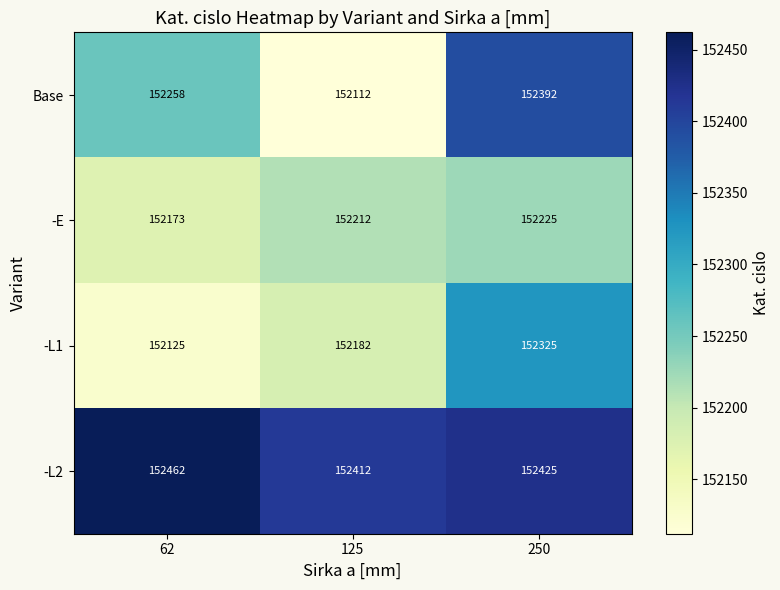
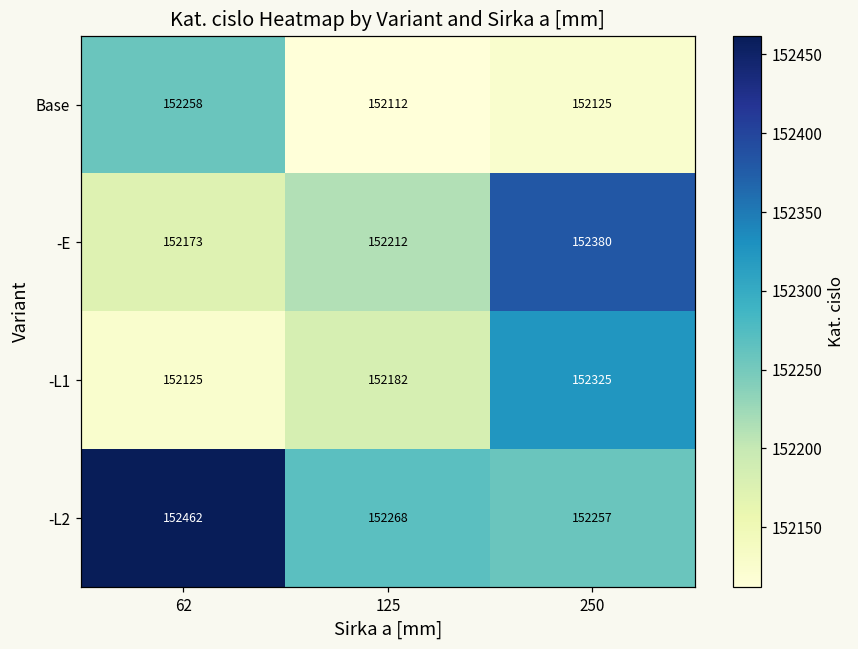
Base, 250: 152392 -> 152125
-E, 250: 152225 -> 152380
-L2, 125: 152412 -> 152268
-L2, 250: 152425 -> 152257
